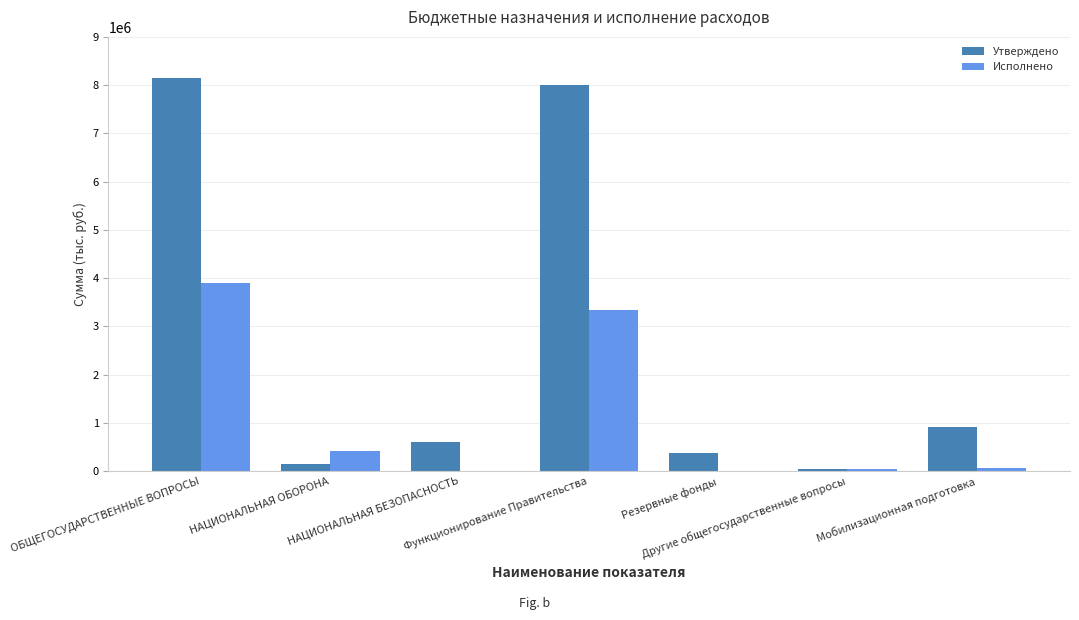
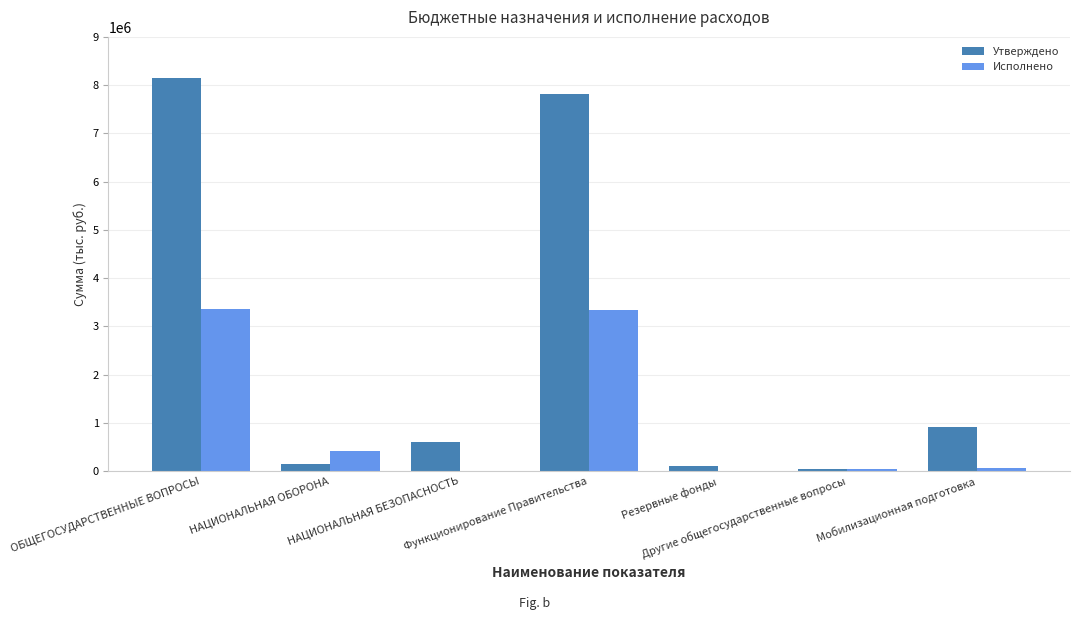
Исполнено, ОБЩЕГОСУДАРСТВЕННЫЕ ВОПРОСЫ: 3900000 -> 3400000
Утверждено, Функционирование Правительства: 8000000 -> 7800000
Утверждено, Резервные фонды: 400000 -> 100000
